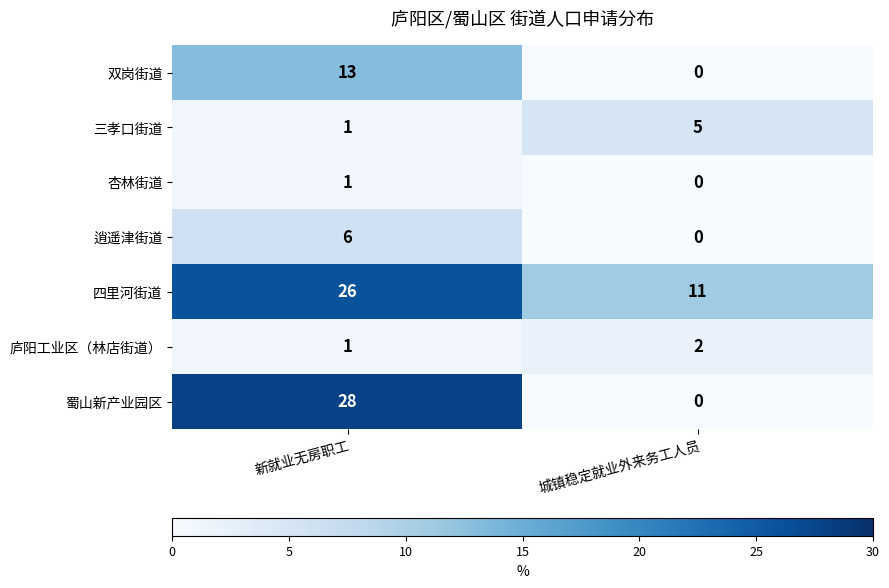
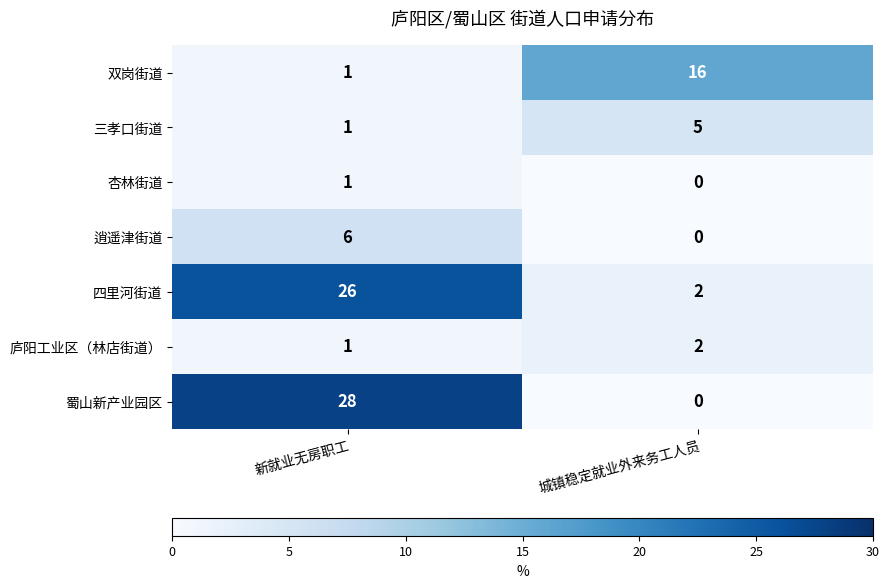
双岗街道, 新就业无房职工: 13 -> 1
双岗街道, 城镇稳定就业外来务工人员: 0 -> 16
四里河街道, 城镇稳定就业外来务工人员: 11 -> 2
